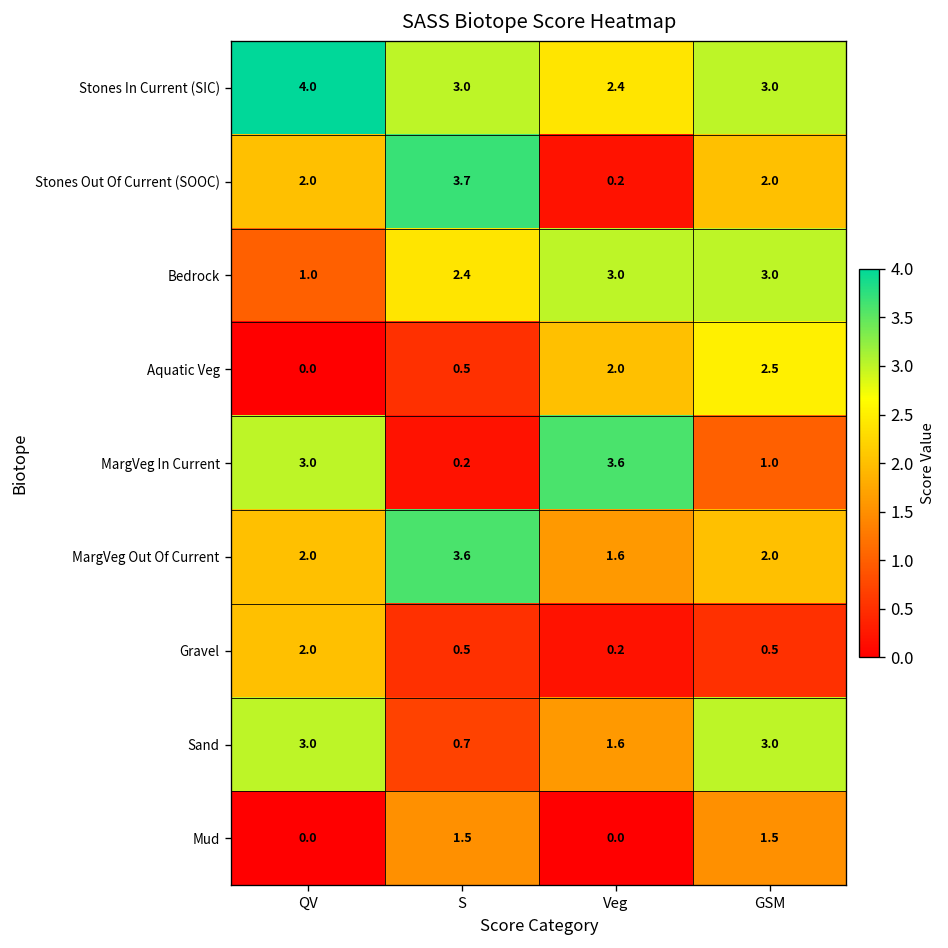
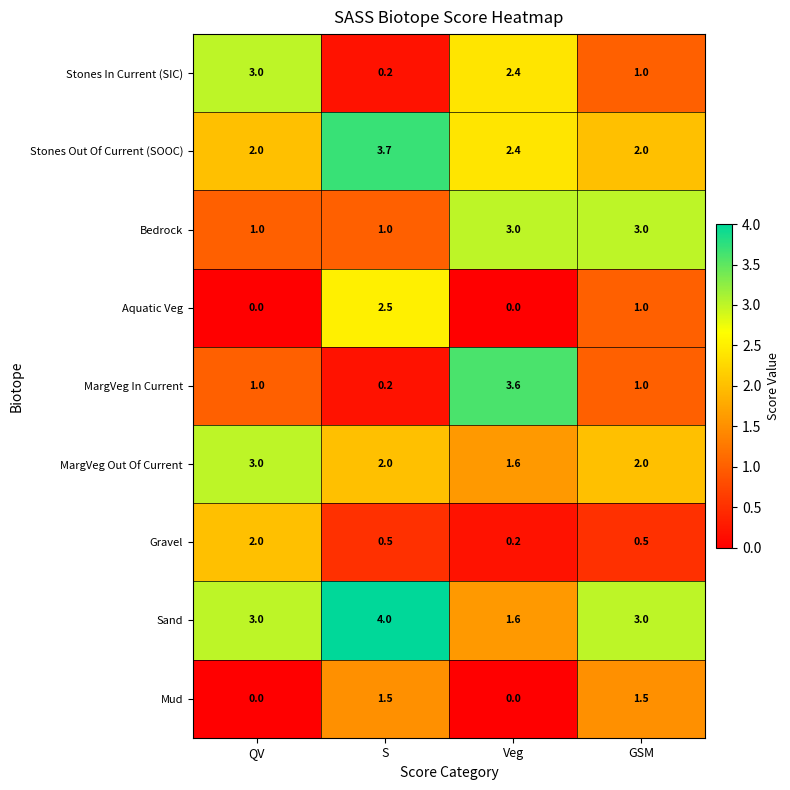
Stones In Current (SIC), QV: 4.0 -> 3.0
Stones In Current (SIC), S: 3.0 -> 0.2
Stones In Current (SIC), GSM: 3.0 -> 1.0
Stones Out Of Current (SOOC), Veg: 0.2 -> 2.4
Bedrock, S: 2.4 -> 1.0
Aquatic Veg, S: 0.5 -> 2.5
Aquatic Veg, Veg: 2.0 -> 0.0
Aquatic Veg, GSM: 2.5 -> 1.0
MargVeg In Current, QV: 3.0 -> 1.0
MargVeg Out Of Current, QV: 2.0 -> 3.0
MargVeg Out Of Current, S: 3.6 -> 2.0
Sand, S: 0.7 -> 4.0
